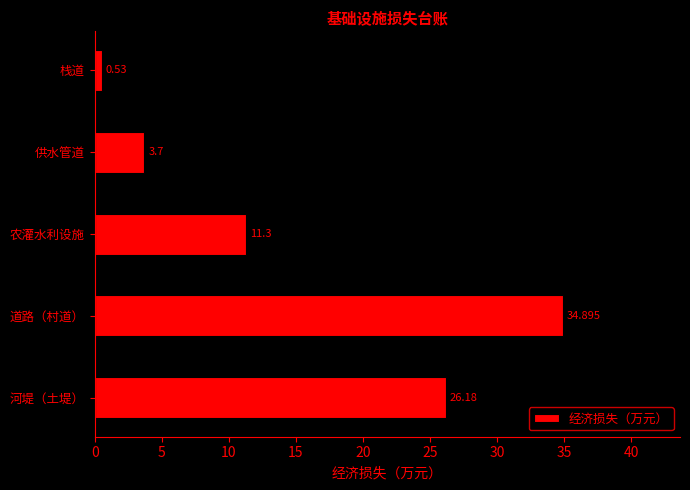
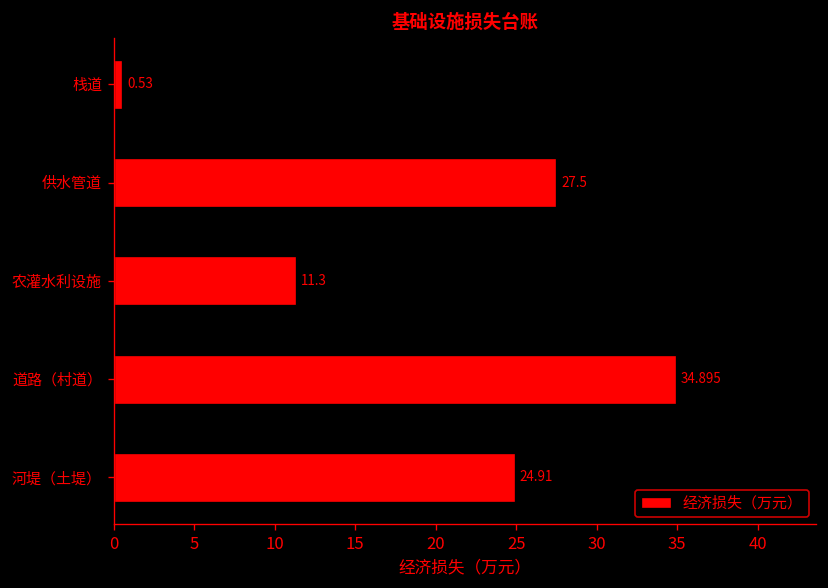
供水管道: 3.7 -> 27.5
河堤（土堤）: 26.18 -> 24.91
